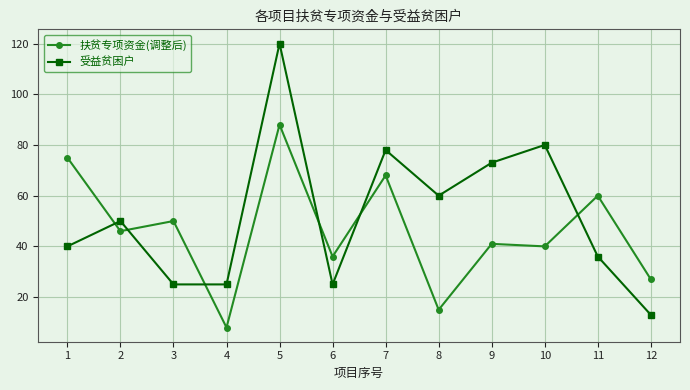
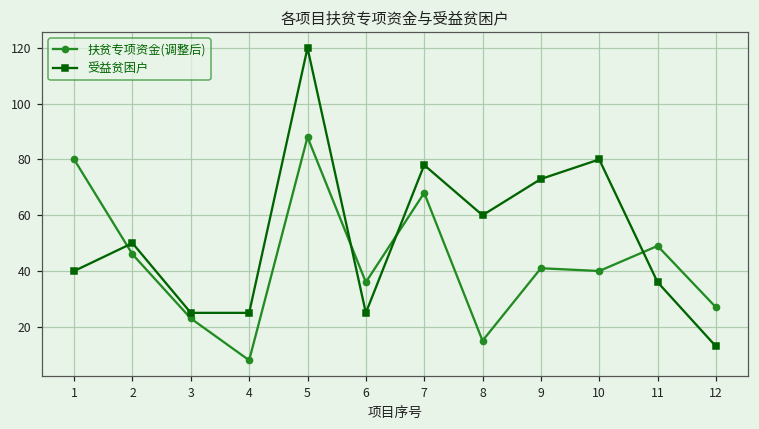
扶贫专项资金(调整后), 1: 75 -> 80
扶贫专项资金(调整后), 3: 50 -> 23
扶贫专项资金(调整后), 11: 60 -> 49
